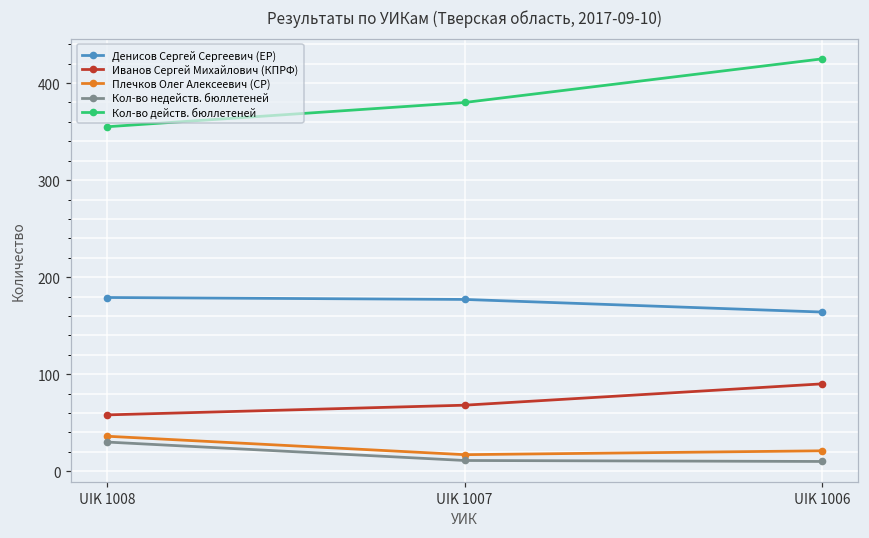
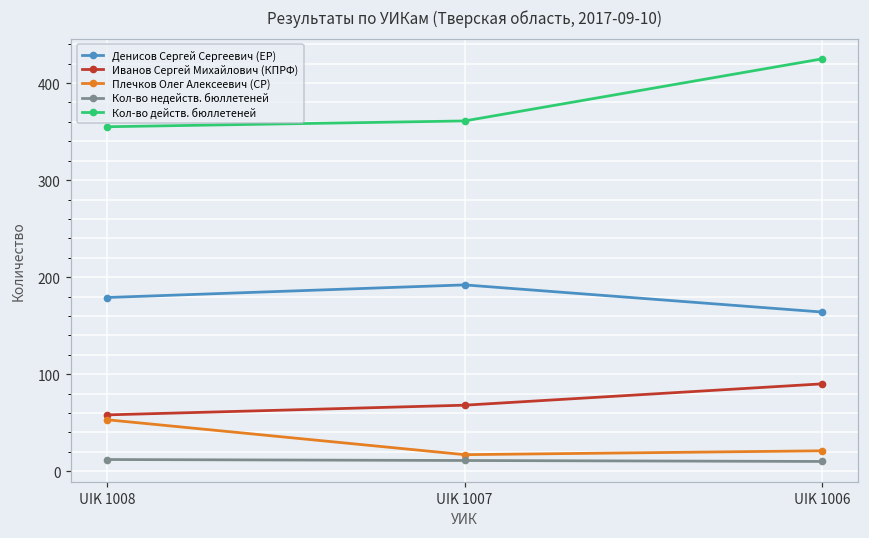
Плечков Олег Алексеевич (СР), UIK 1008: 40 -> 50
Кол-во недейств. бюллетеней, UIK 1008: 30 -> 10
Денисов Сергей Сергеевич (ЕР), UIK 1007: 180 -> 190
Кол-во действ. бюллетеней, UIK 1007: 380 -> 360
